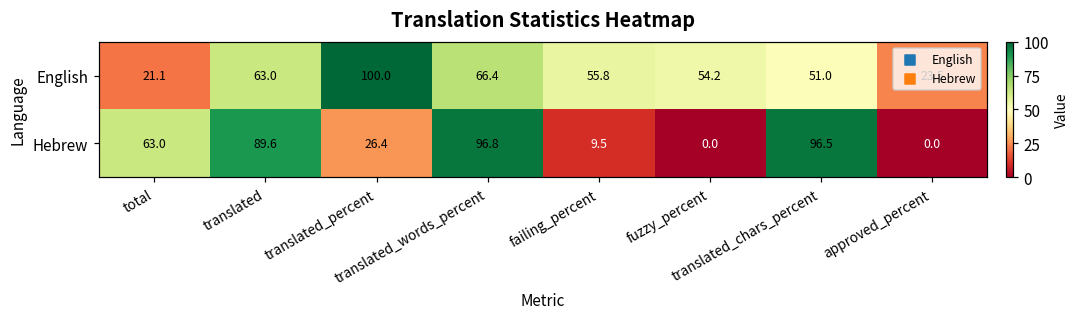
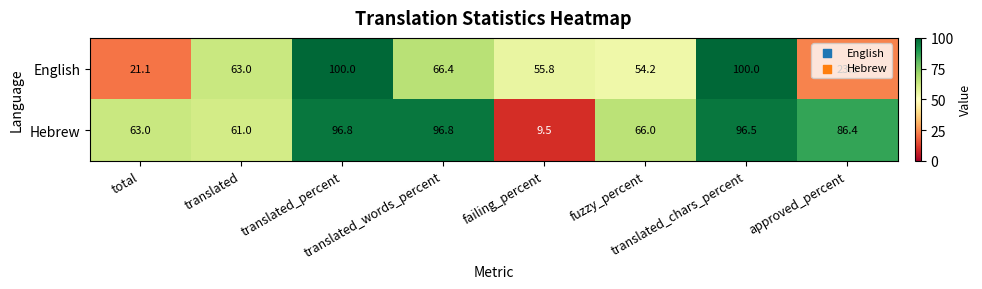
English, translated_chars_percent: 51.0 -> 100.0
Hebrew, translated: 89.6 -> 61.0
Hebrew, translated_percent: 26.4 -> 96.8
Hebrew, fuzzy_percent: 0.0 -> 66.0
Hebrew, approved_percent: 0.0 -> 86.4
